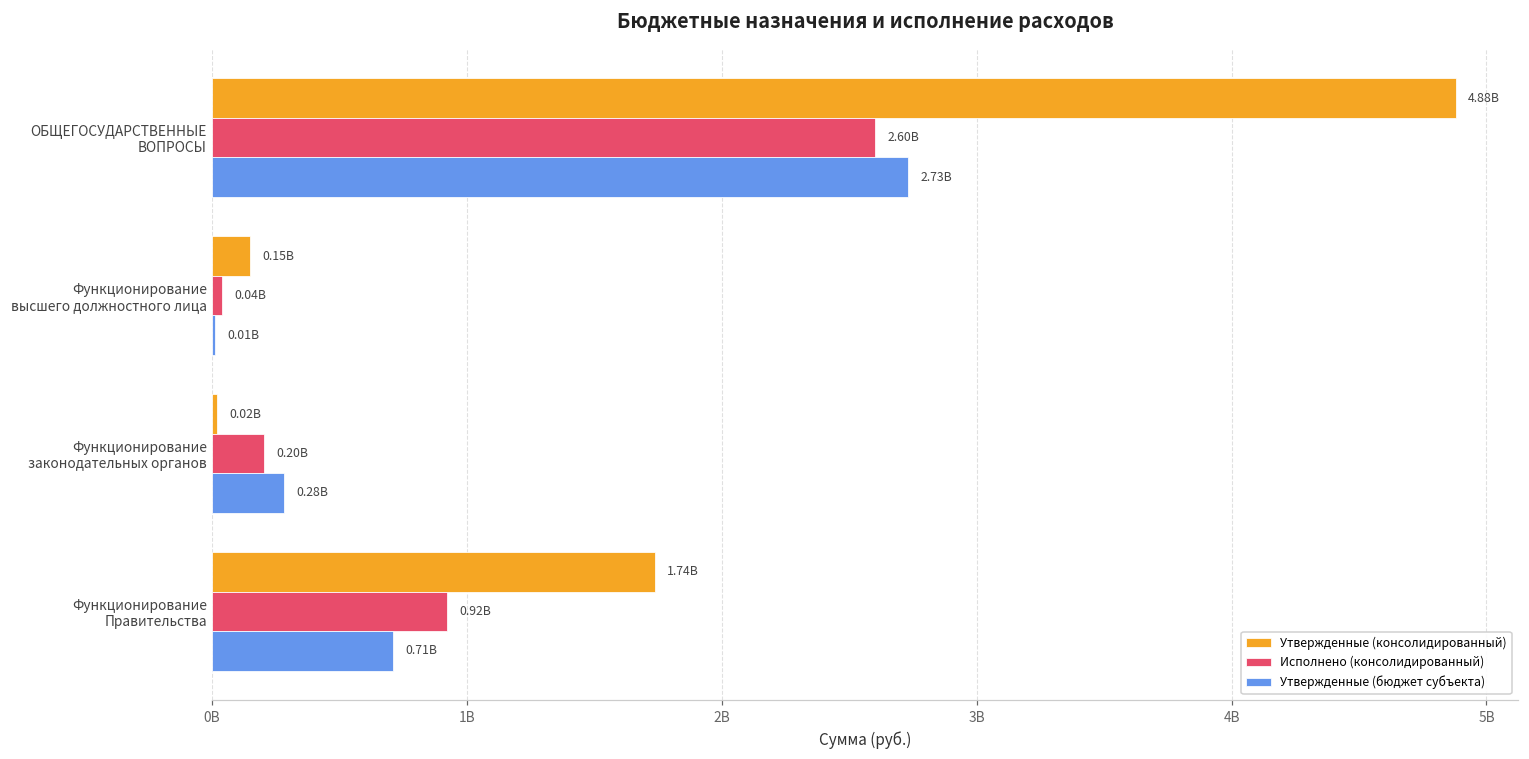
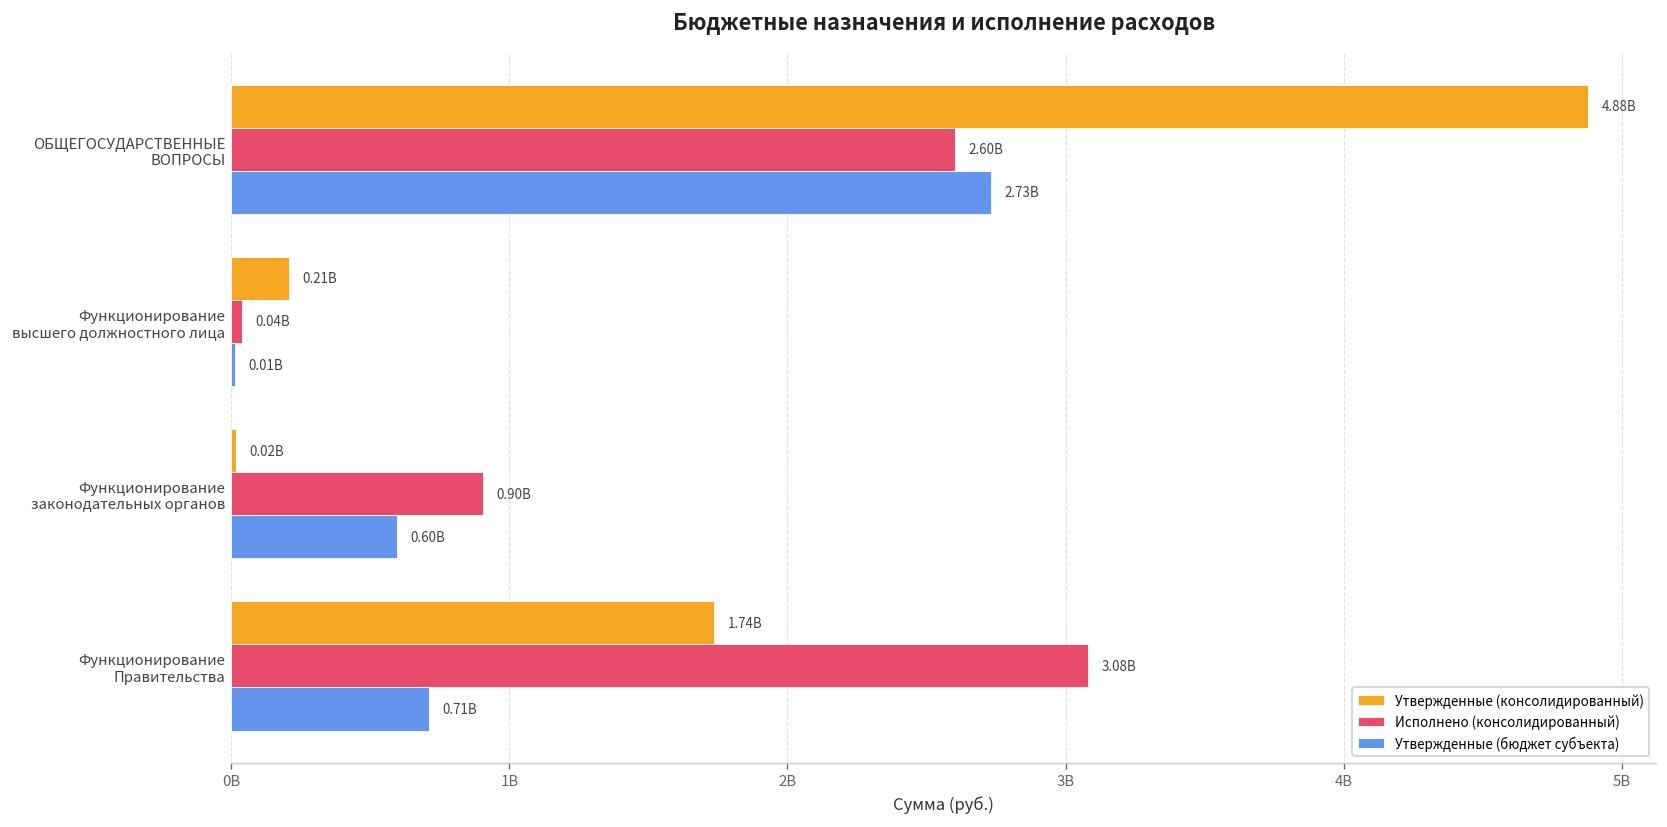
Утвержденные (консолидированный), Функционирование высшего должностного лица: 0.15B -> 0.21B
Исполнено (консолидированный), Функционирование законодательных органов: 0.20B -> 0.90B
Утвержденные (бюджет субъекта), Функционирование законодательных органов: 0.28B -> 0.60B
Исполнено (консолидированный), Функционирование Правительства: 0.92B -> 3.08B
